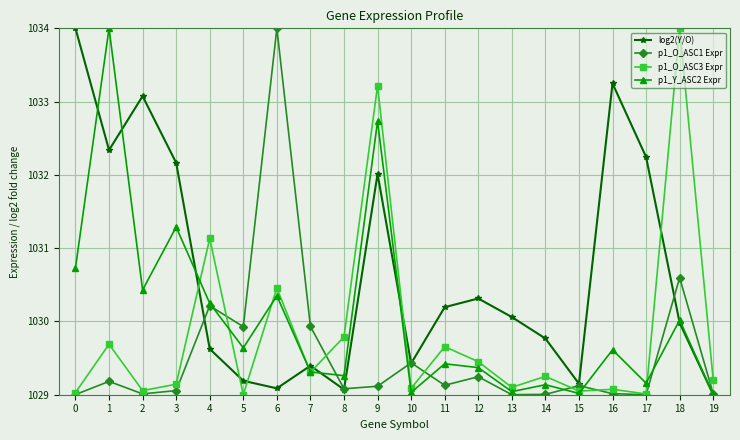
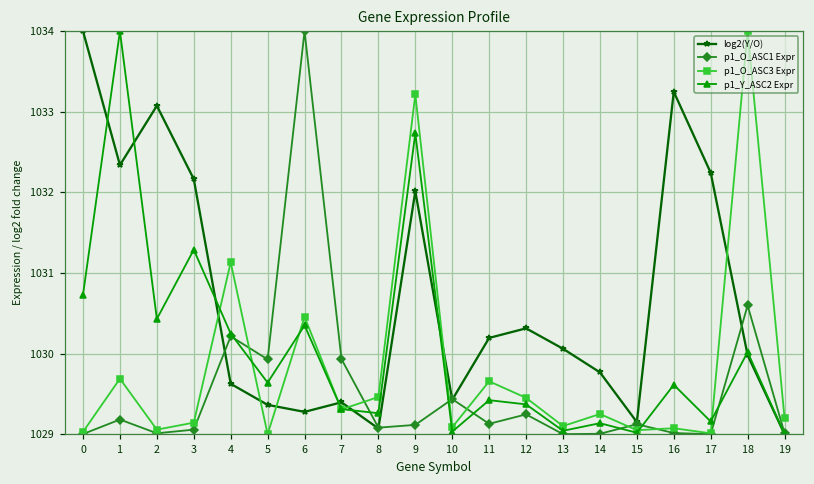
log2(Y/O), 5: 1029.2 -> 1029.4
log2(Y/O), 6: 1029.1 -> 1029.3
p1_O_ASC3 Expr, 8: 1029.8 -> 1029.5
